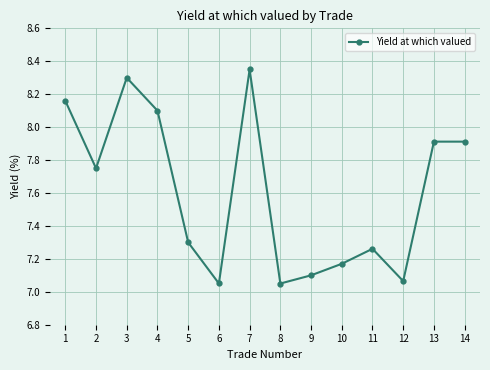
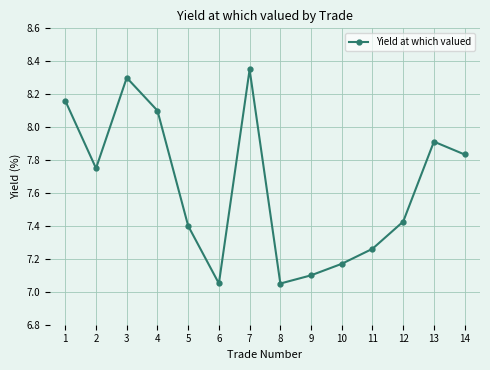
5: 7.3 -> 7.4
12: 7.06 -> 7.43
14: 7.91 -> 7.83
